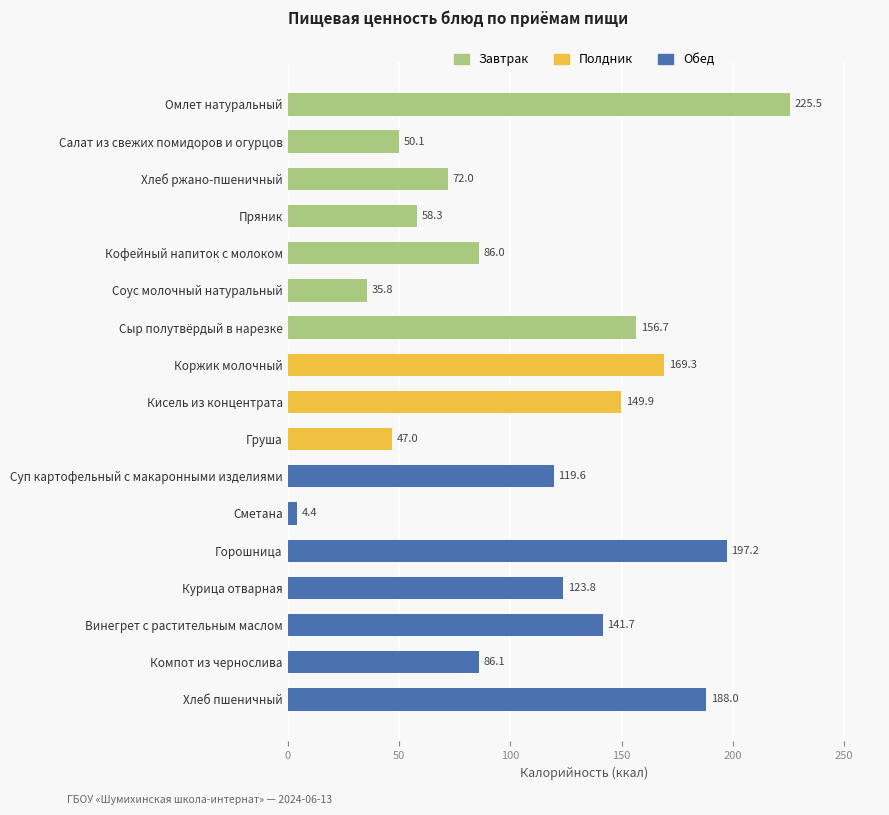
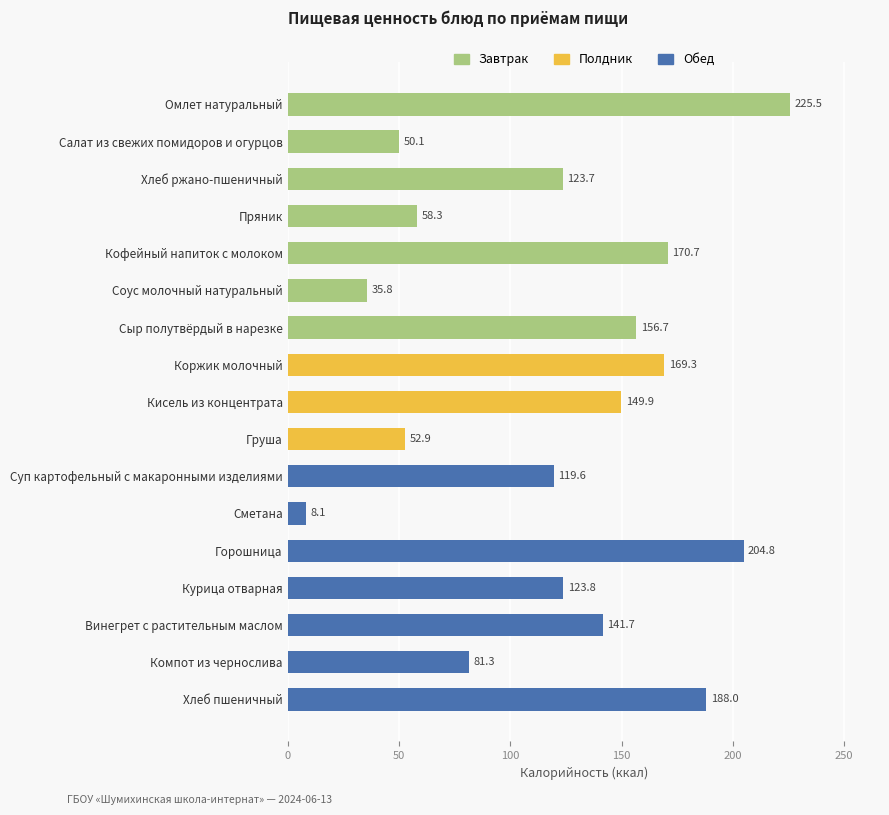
Хлеб ржано-пшеничный: 72.0 -> 123.7
Кофейный напиток с молоком: 86.0 -> 170.7
Груша: 47.0 -> 52.9
Сметана: 4.4 -> 8.1
Горошница: 197.2 -> 204.8
Компот из чернослива: 86.1 -> 81.3
